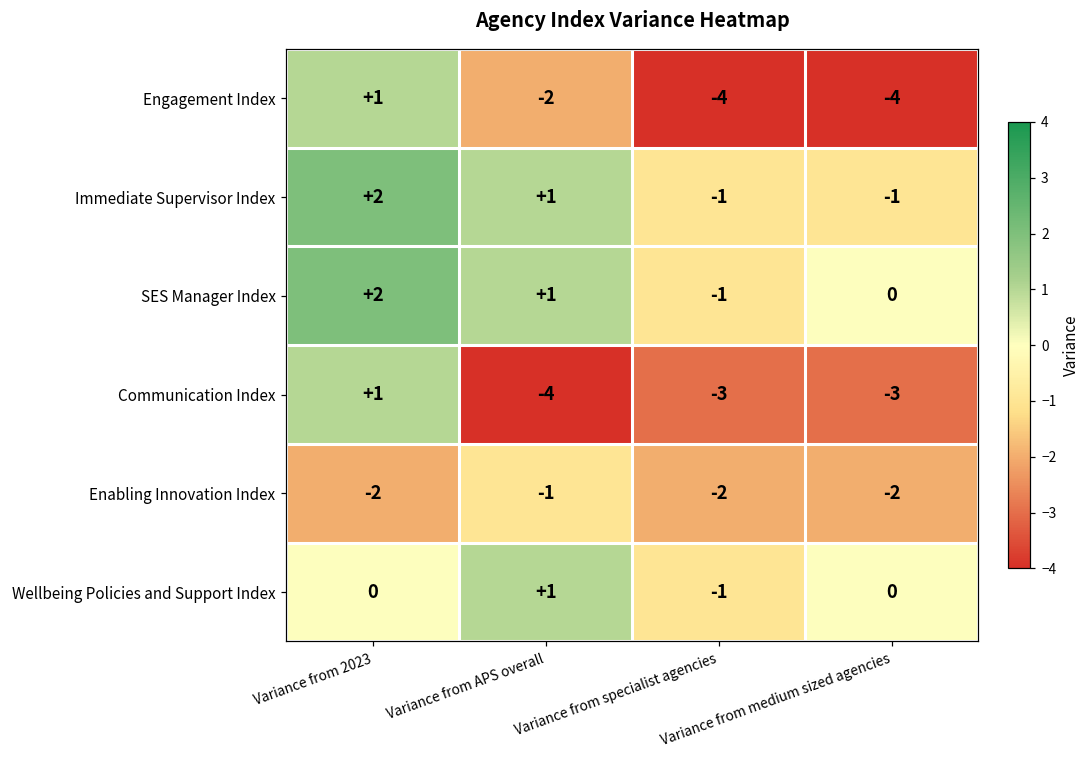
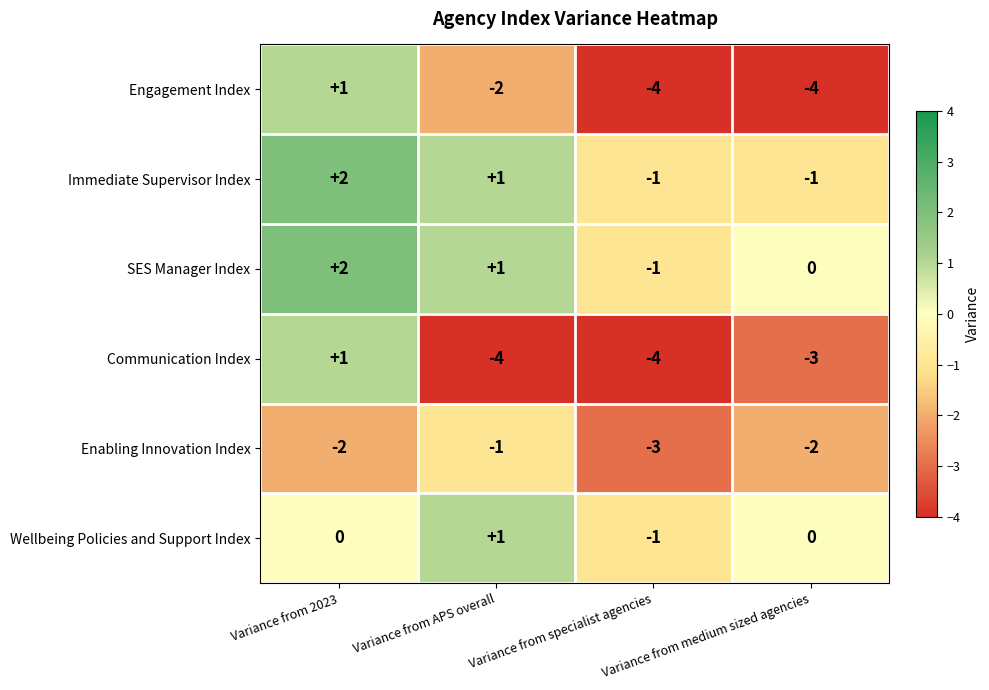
Communication Index, Variance from specialist agencies: -3 -> -4
Enabling Innovation Index, Variance from specialist agencies: -2 -> -3
